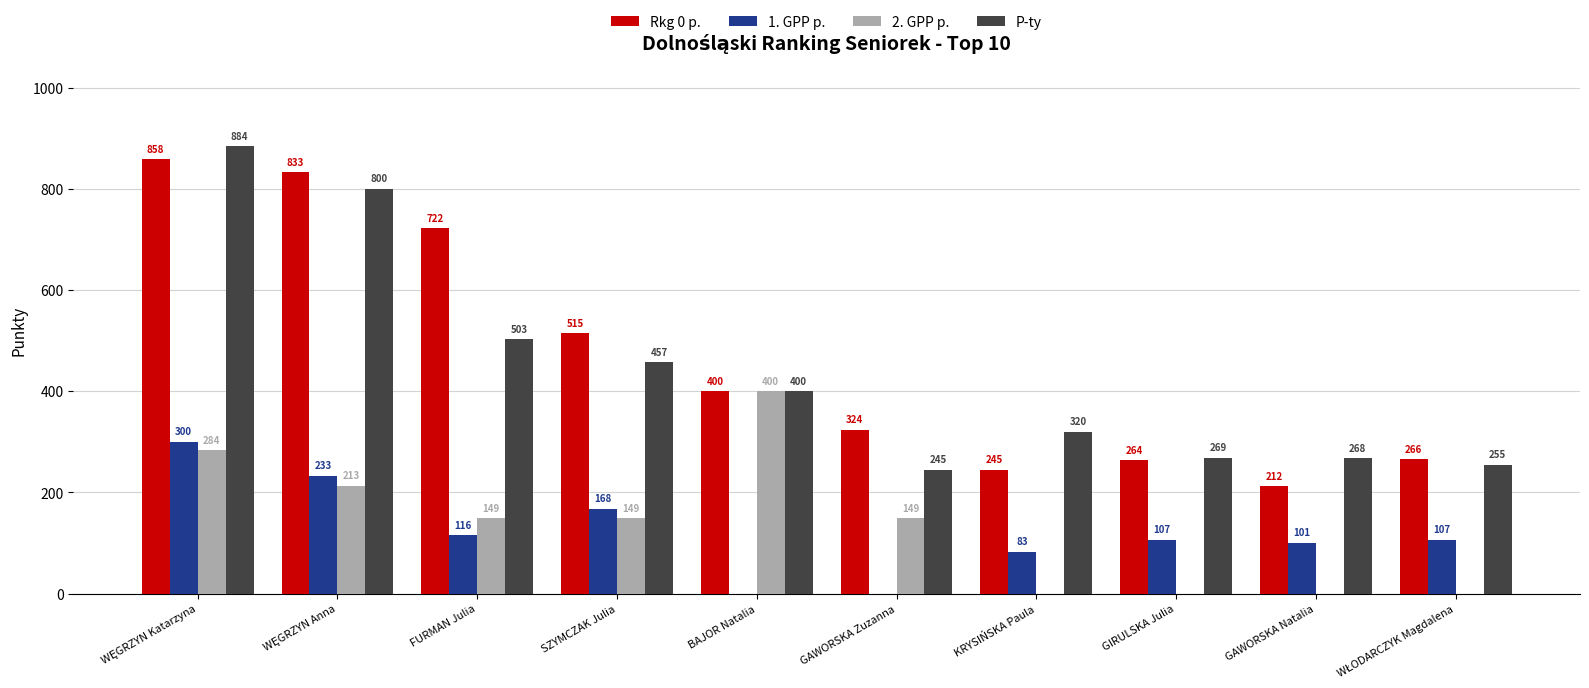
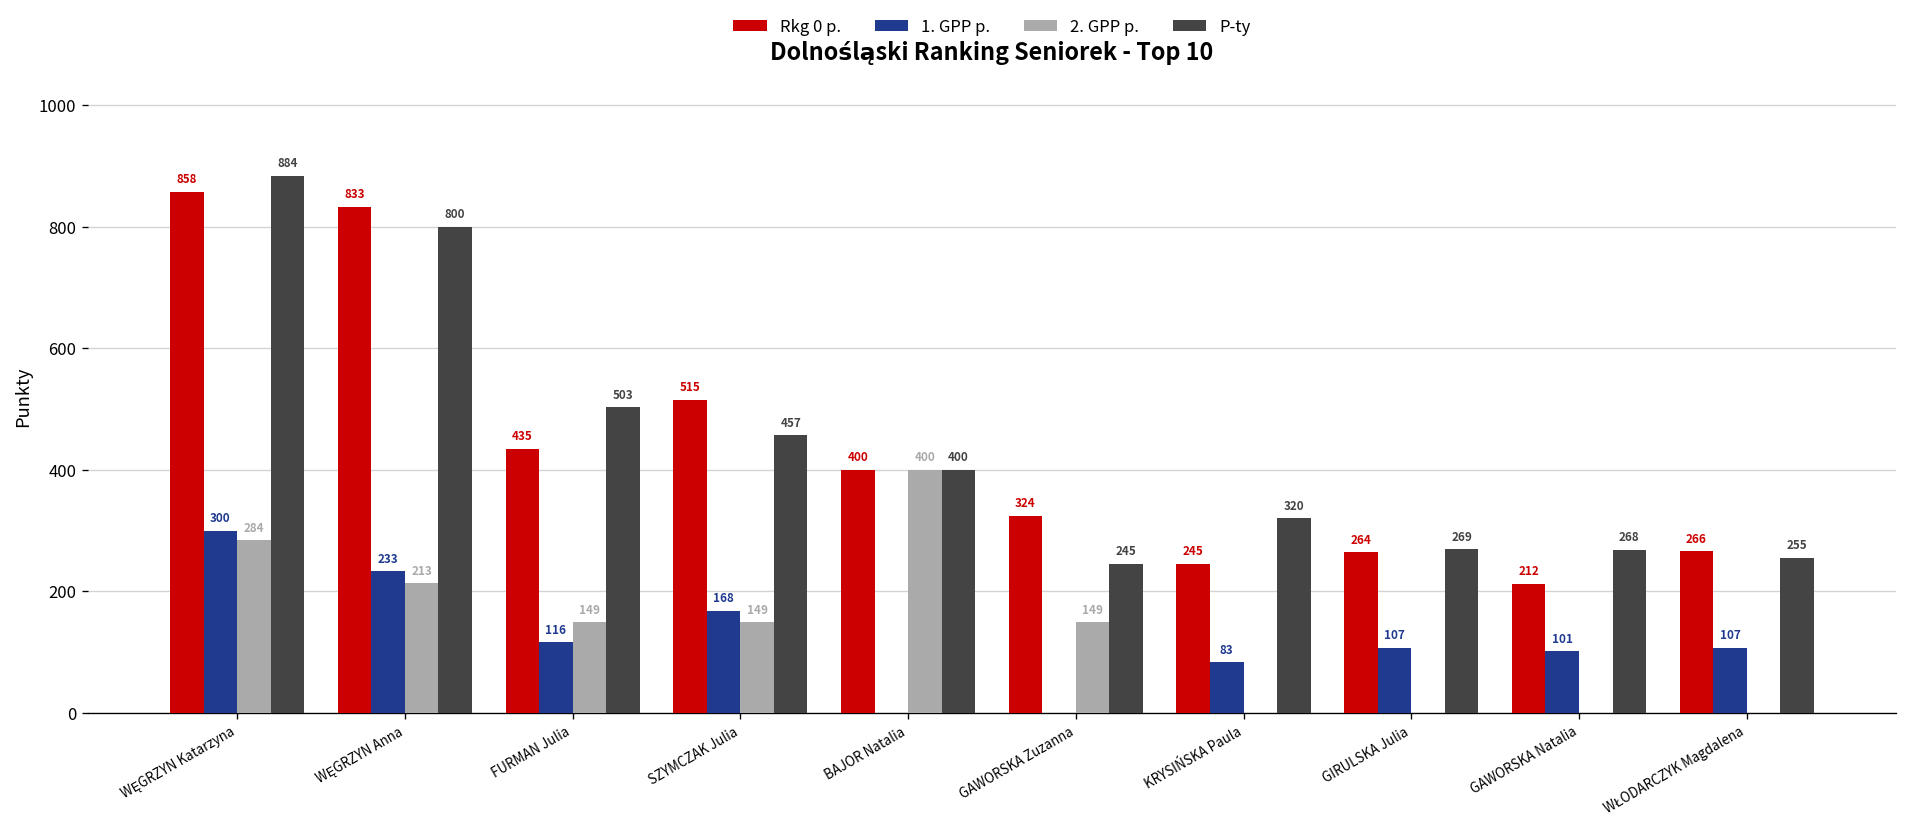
Rkg 0 p., FURMAN Julia: 722 -> 435
